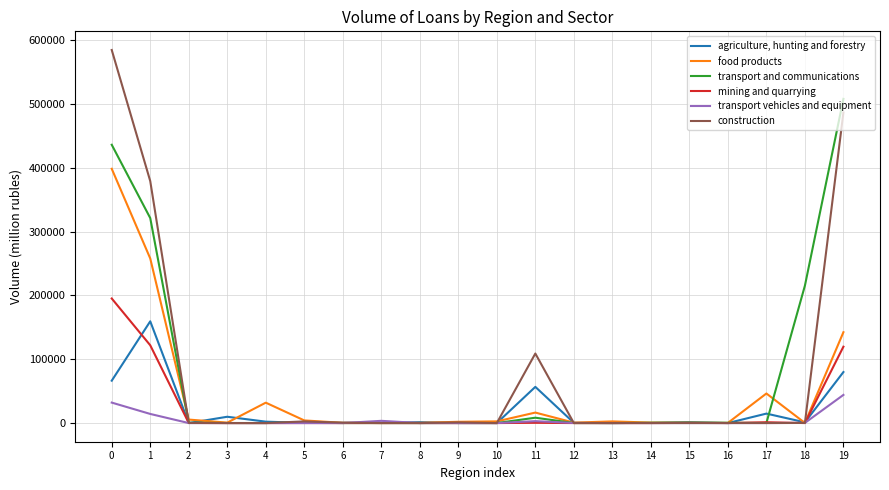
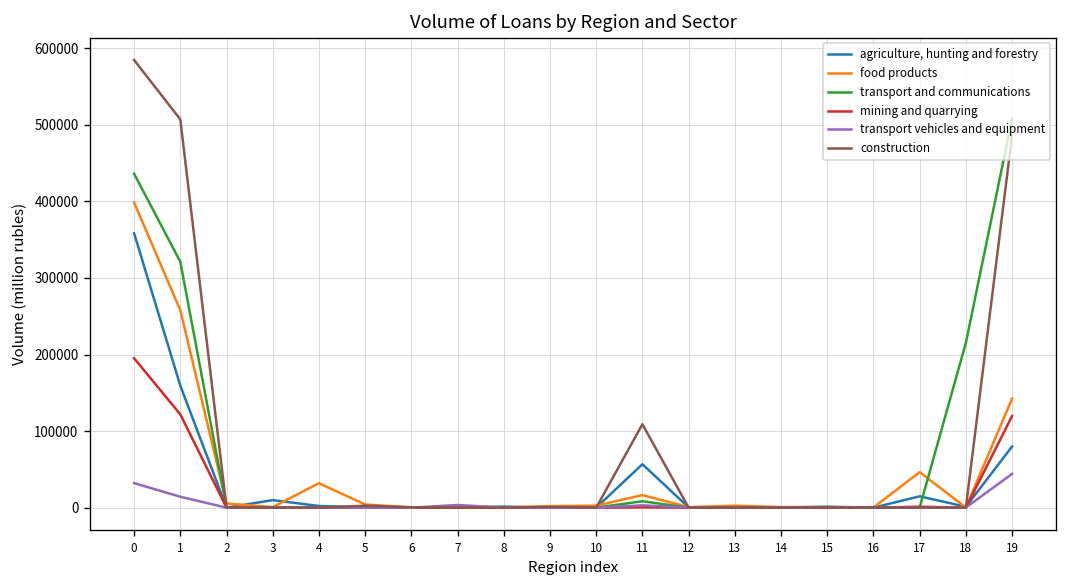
agriculture, hunting and forestry, 0: 70000 -> 360000
construction, 1: 380000 -> 510000
